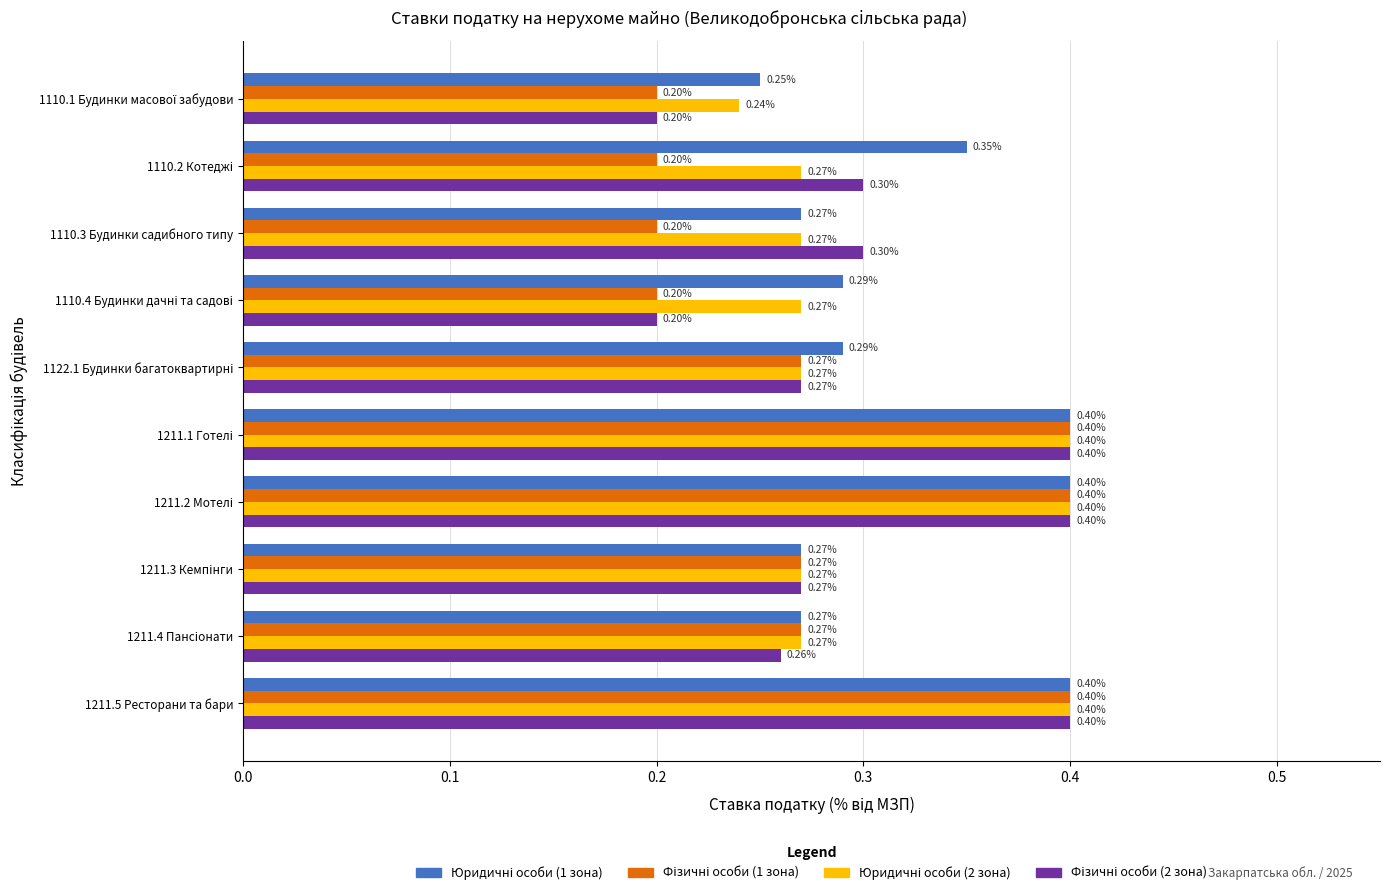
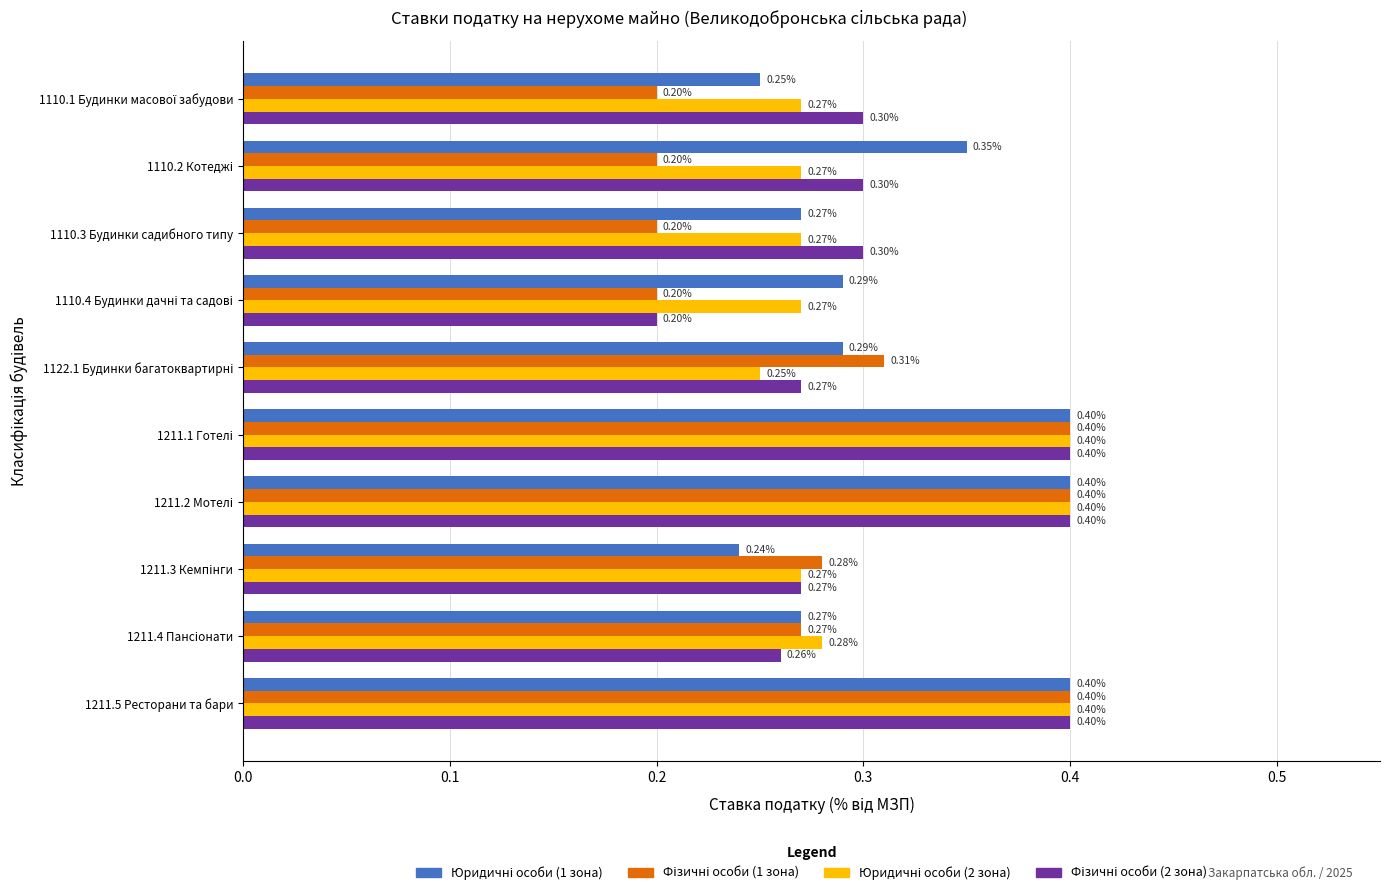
Юридичні особи (2 зона), 1110.1 Будинки масової забудови: 0.24% -> 0.27%
Фізичні особи (2 зона), 1110.1 Будинки масової забудови: 0.20% -> 0.30%
Фізичні особи (1 зона), 1122.1 Будинки багатоквартирні: 0.27% -> 0.31%
Юридичні особи (2 зона), 1122.1 Будинки багатоквартирні: 0.27% -> 0.25%
Юридичні особи (1 зона), 1211.3 Кемпінги: 0.27% -> 0.24%
Фізичні особи (1 зона), 1211.3 Кемпінги: 0.27% -> 0.28%
Юридичні особи (2 зона), 1211.4 Пансіонати: 0.27% -> 0.28%
